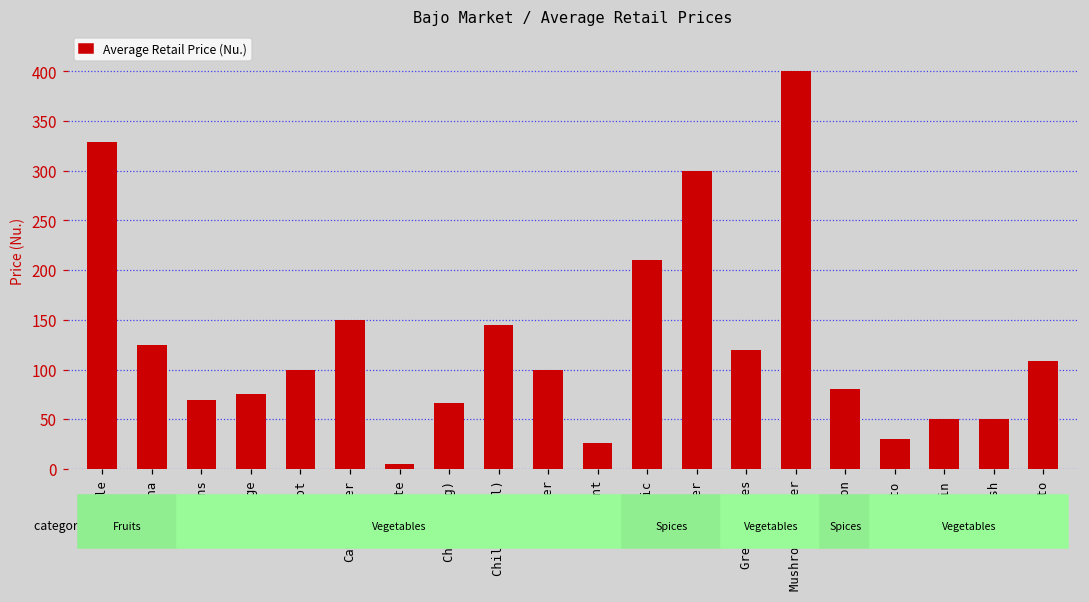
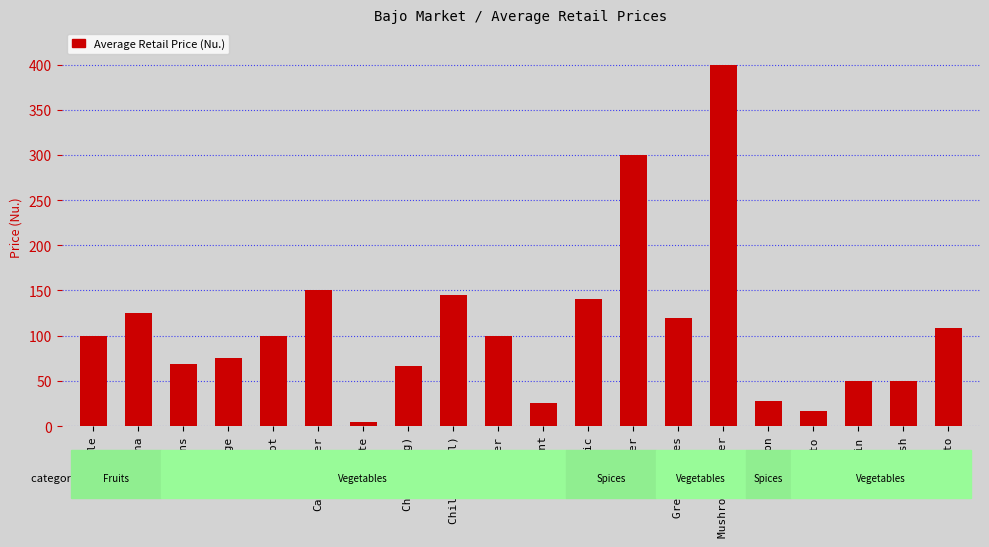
Apple: 330 -> 100
Garlic: 210 -> 140
Onion: 80 -> 30
Potato: 30 -> 20
